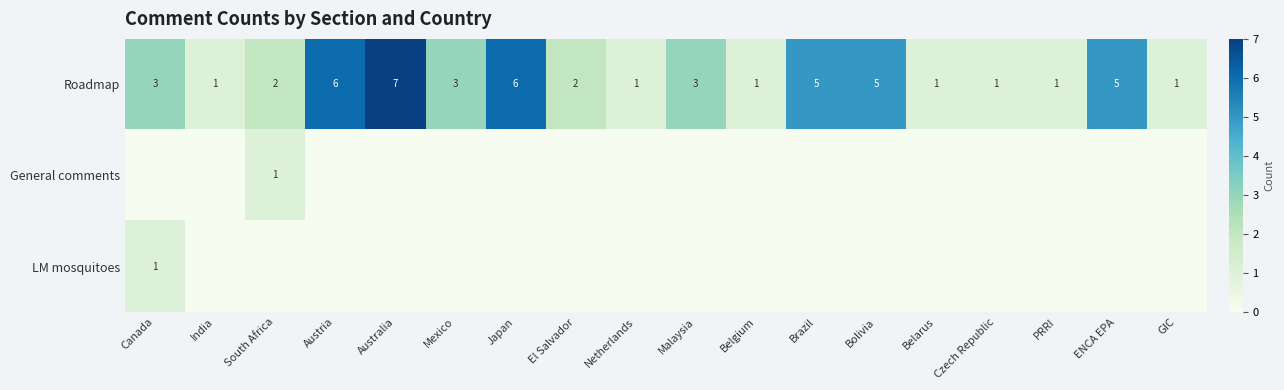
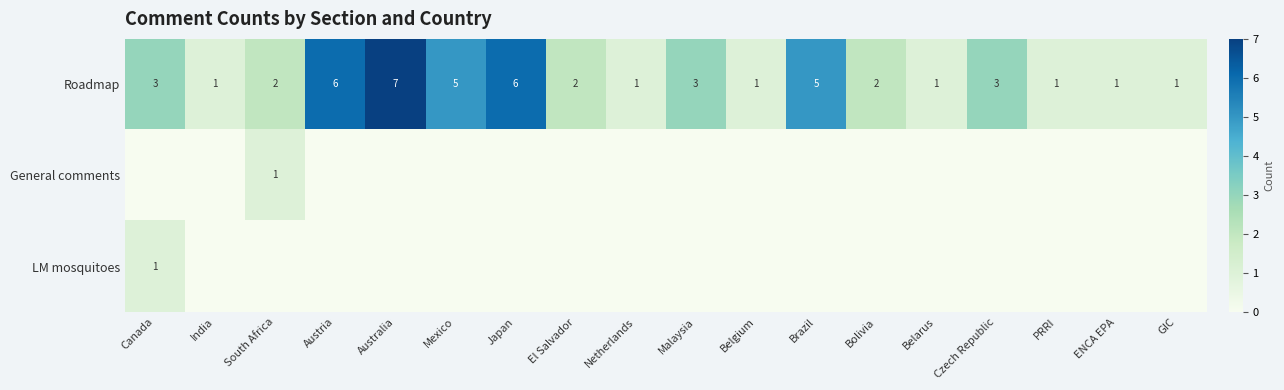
Roadmap, Mexico: 3 -> 5
Roadmap, Bolivia: 5 -> 2
Roadmap, Czech Republic: 1 -> 3
Roadmap, ENCA EPA: 5 -> 1
